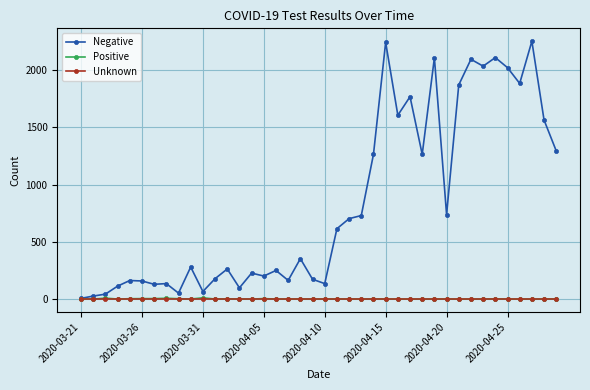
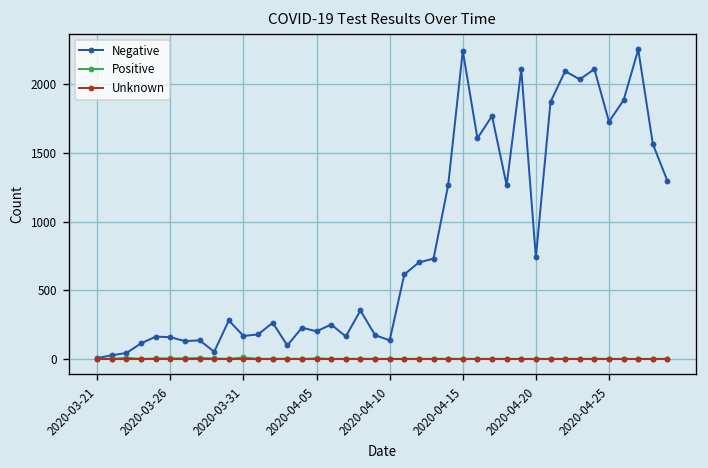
Negative, 2020-03-31: 70 -> 170
Negative, 2020-04-25: 2020 -> 1730
